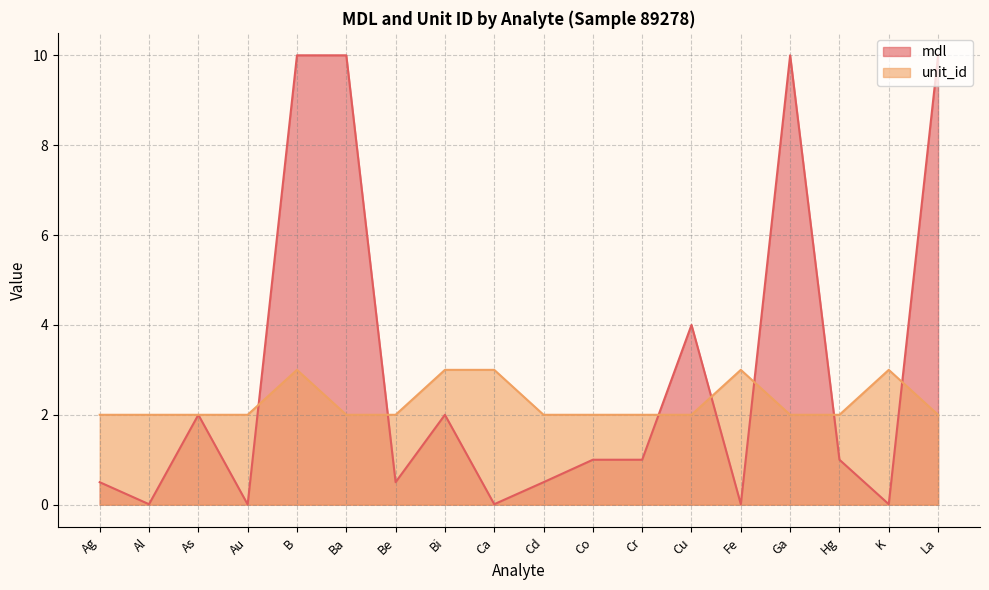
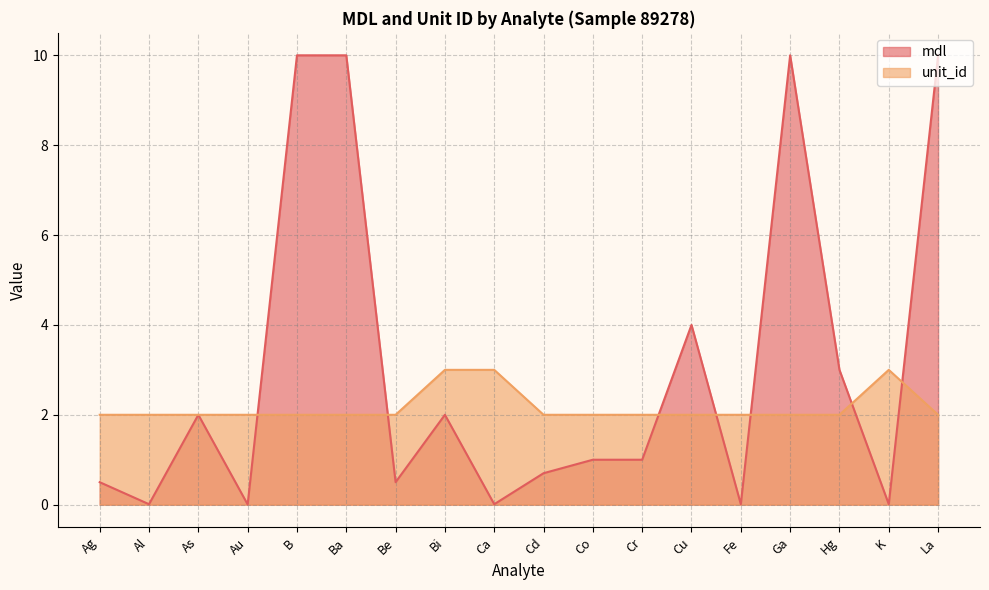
unit_id, B: 3 -> 2
mdl, Cd: 0.5 -> 0.7
unit_id, Fe: 3 -> 2
mdl, Hg: 1 -> 3
